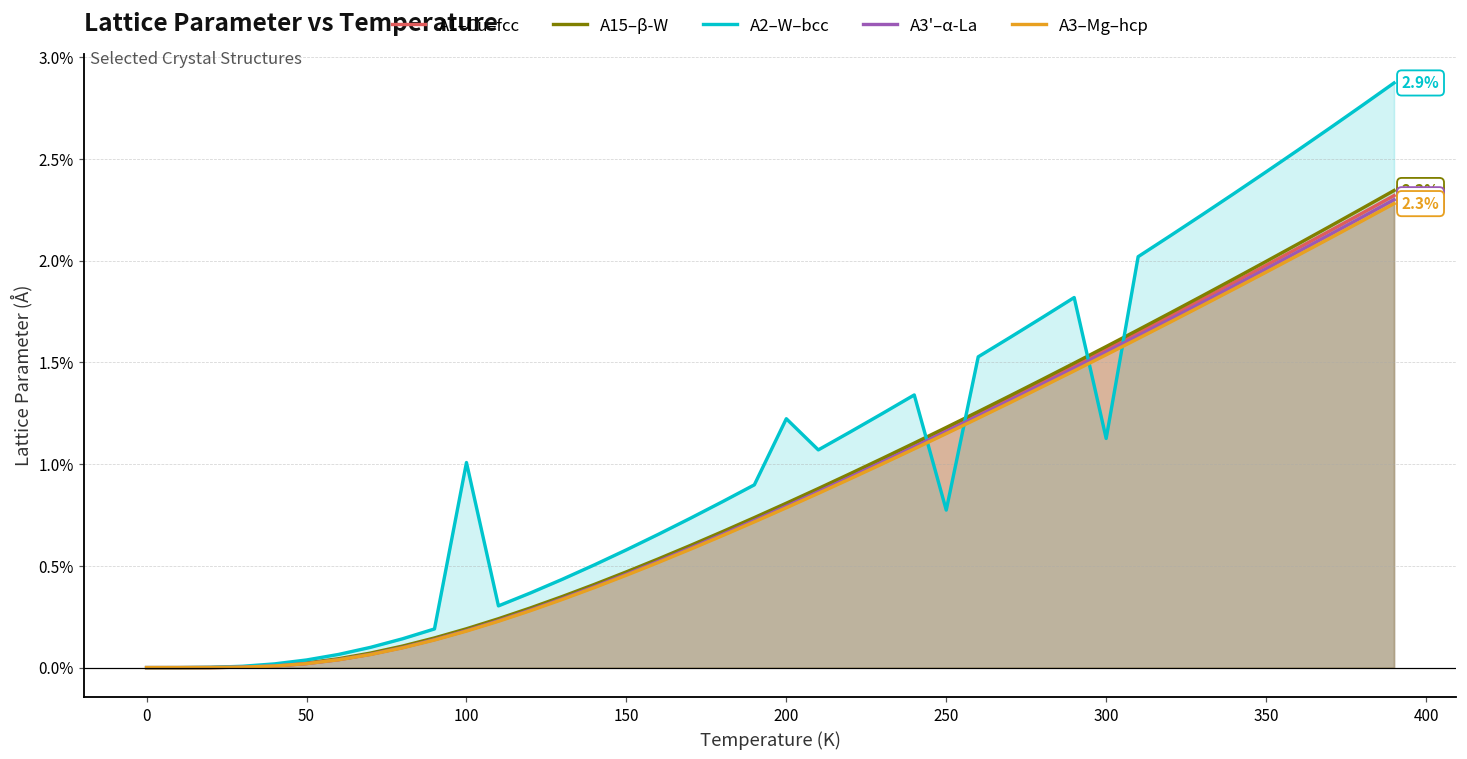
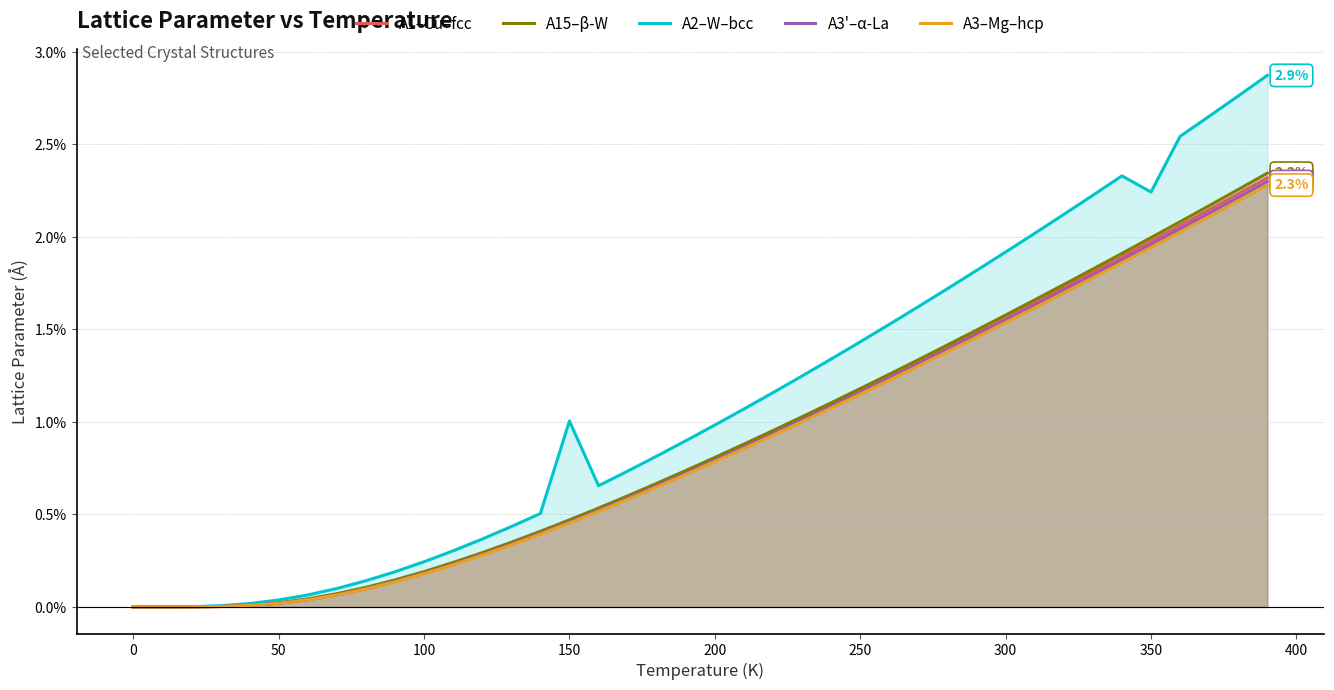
A2–W–bcc, 100: 1.01% -> 0.24%
A2–W–bcc, 150: 0.58% -> 1.01%
A2–W–bcc, 200: 1.22% -> 0.98%
A2–W–bcc, 250: 0.77% -> 1.43%
A2–W–bcc, 300: 1.13% -> 1.92%
A2–W–bcc, 350: 2.44% -> 2.24%
